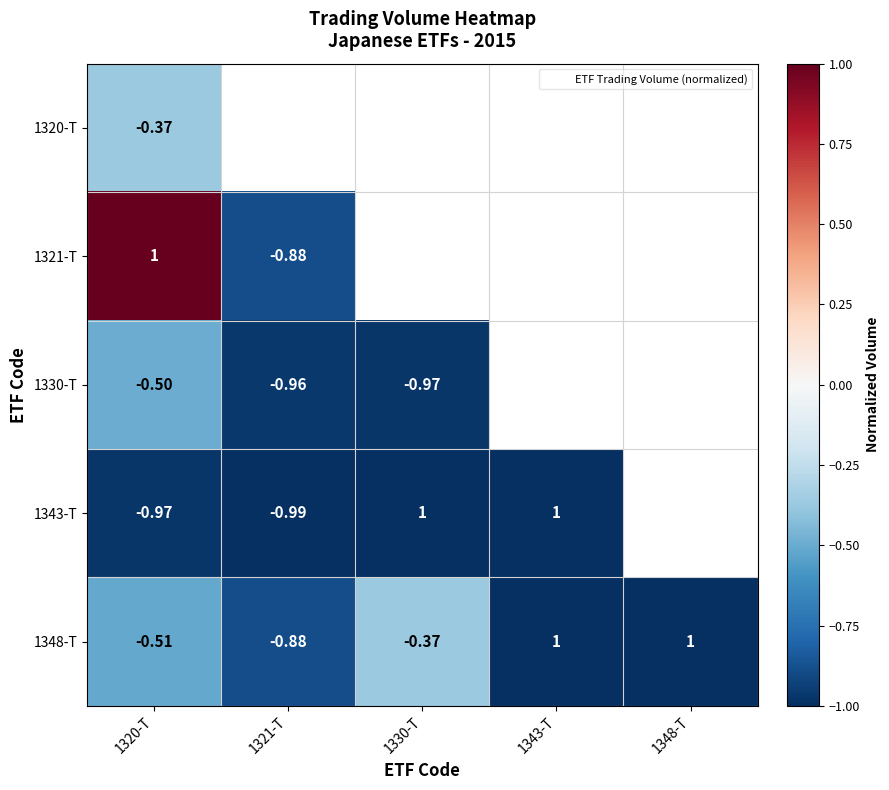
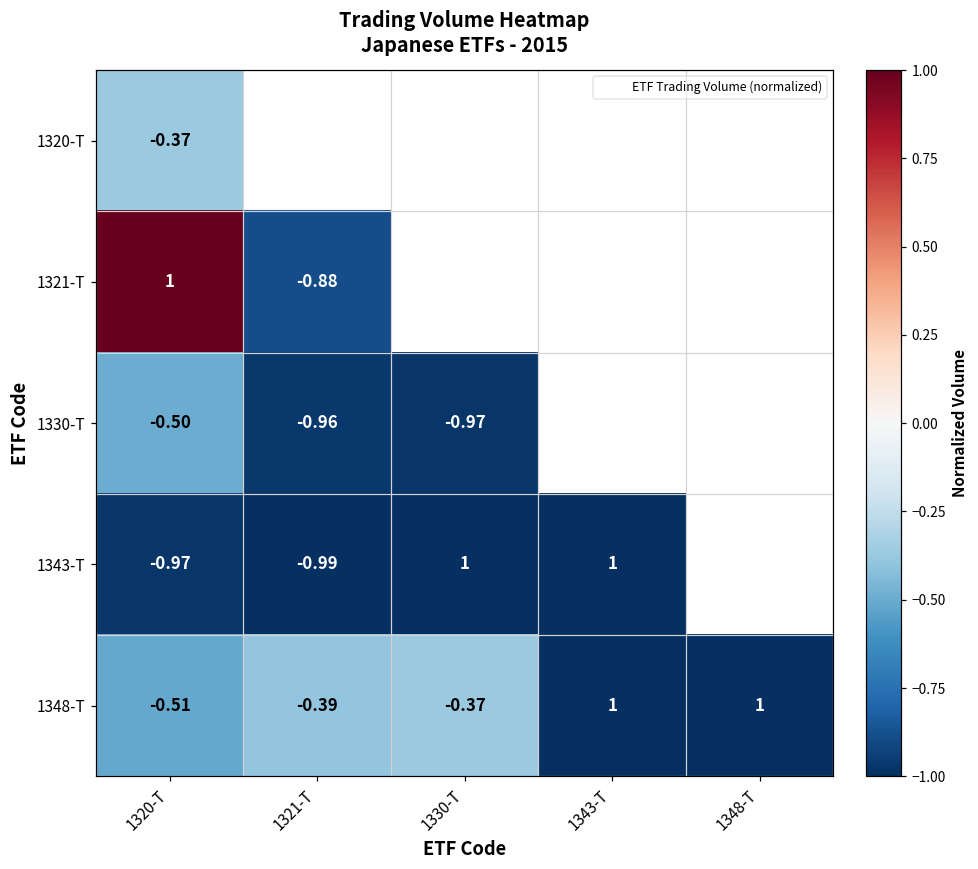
1348-T, 1321-T: -0.88 -> -0.39
